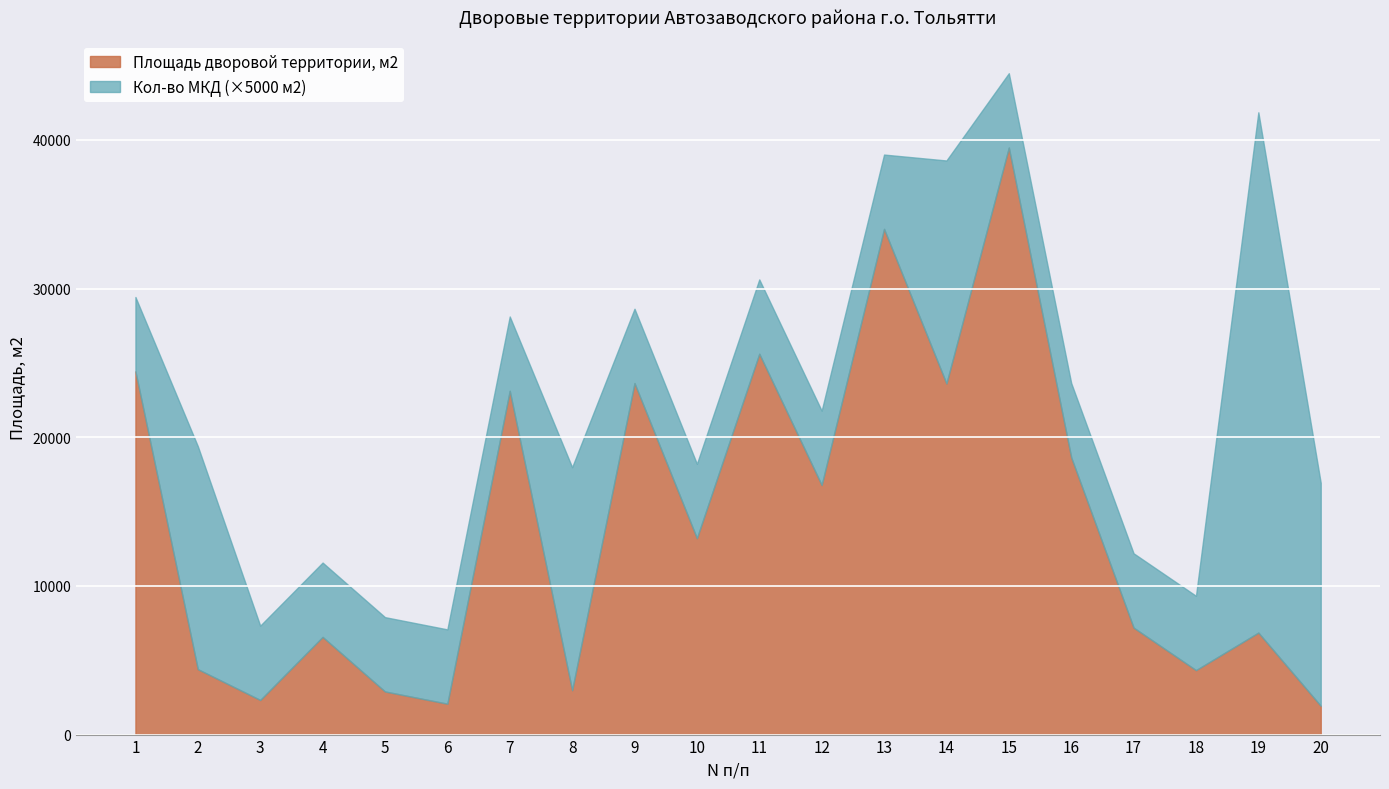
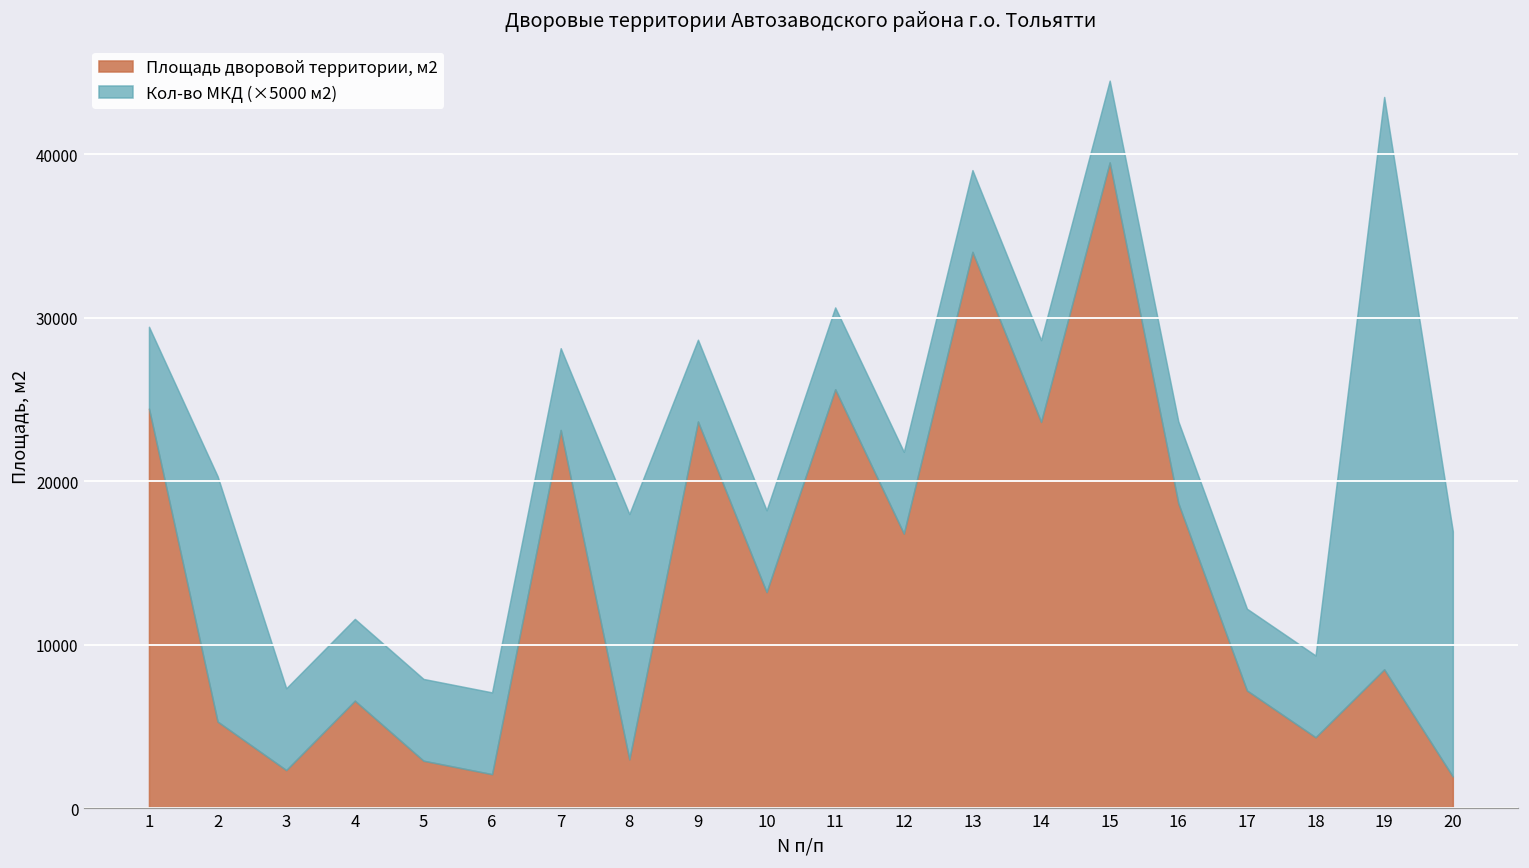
Площадь дворовой территории, м2, 2: 4400 -> 5300
Кол-во МКД (×5000 м2), 14: 15000 -> 5000
Площадь дворовой территории, м2, 19: 6900 -> 8500
